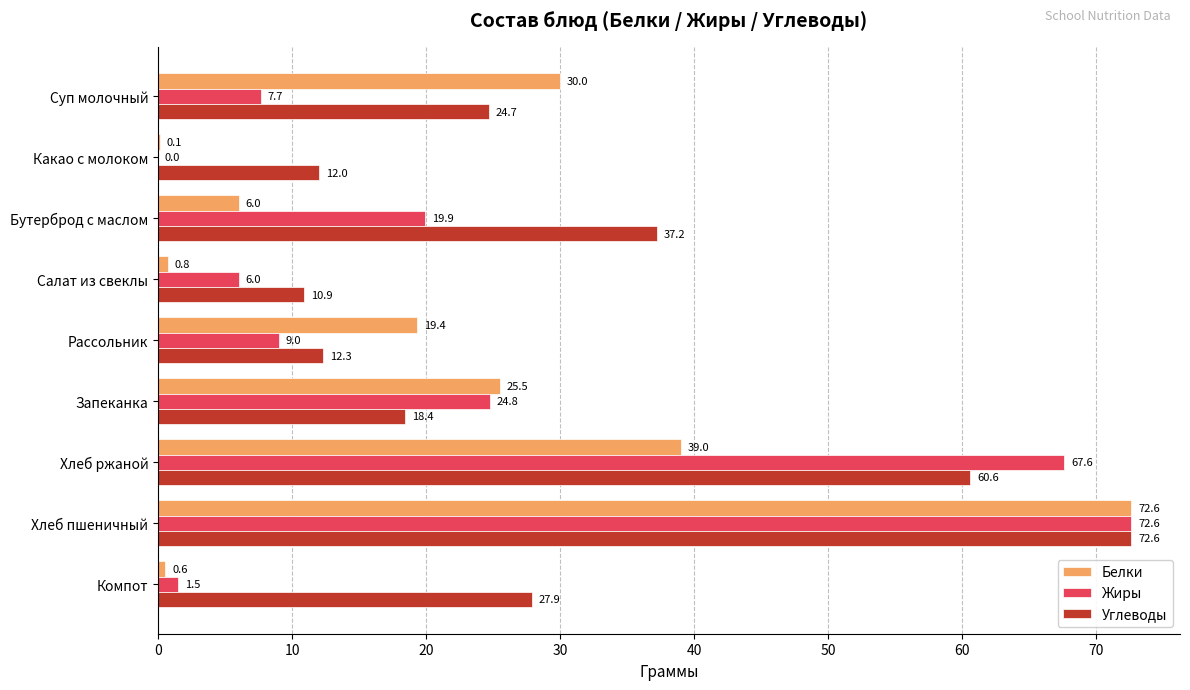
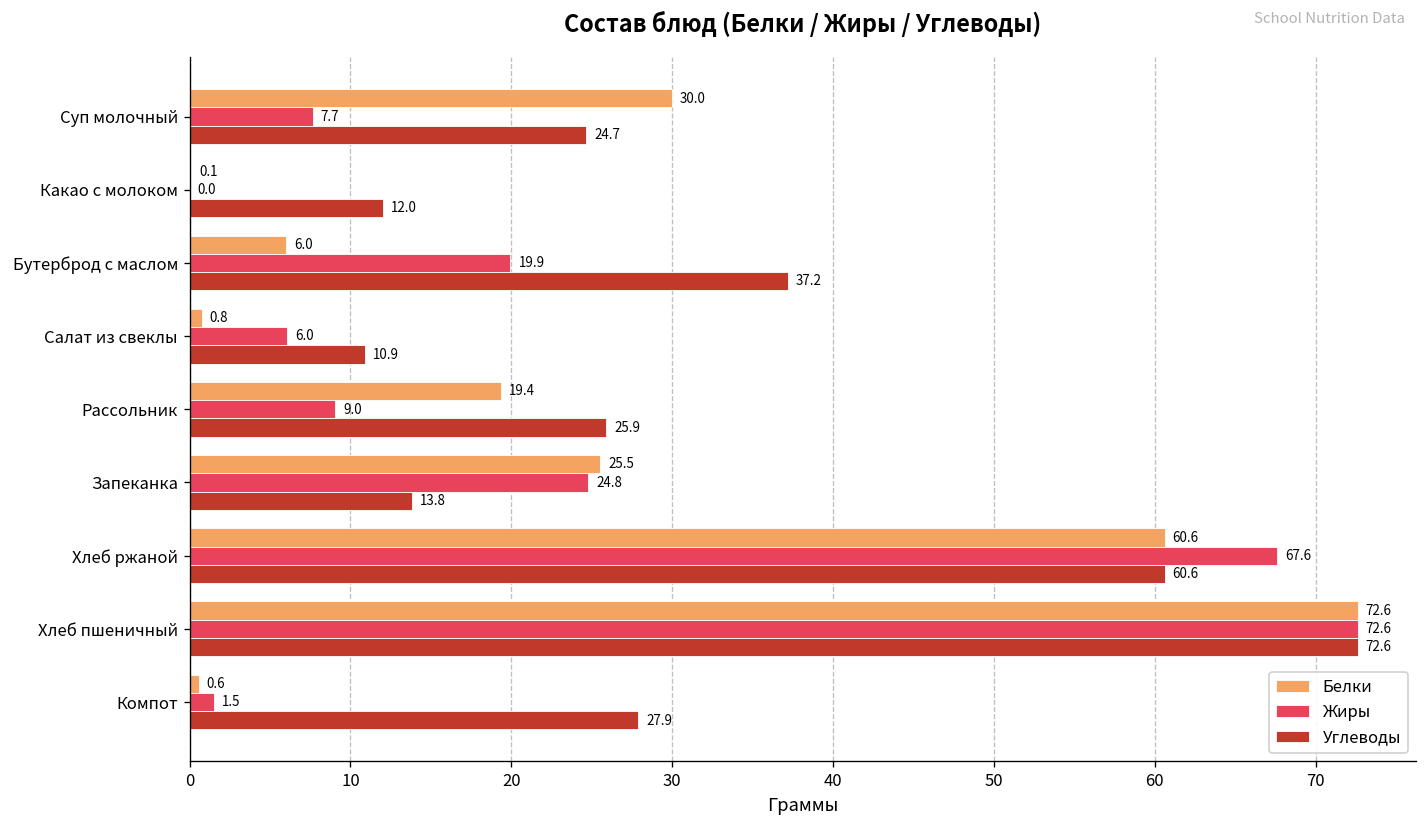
Углеводы, Рассольник: 12.3 -> 25.9
Углеводы, Запеканка: 18.4 -> 13.8
Белки, Хлеб ржаной: 39.0 -> 60.6
